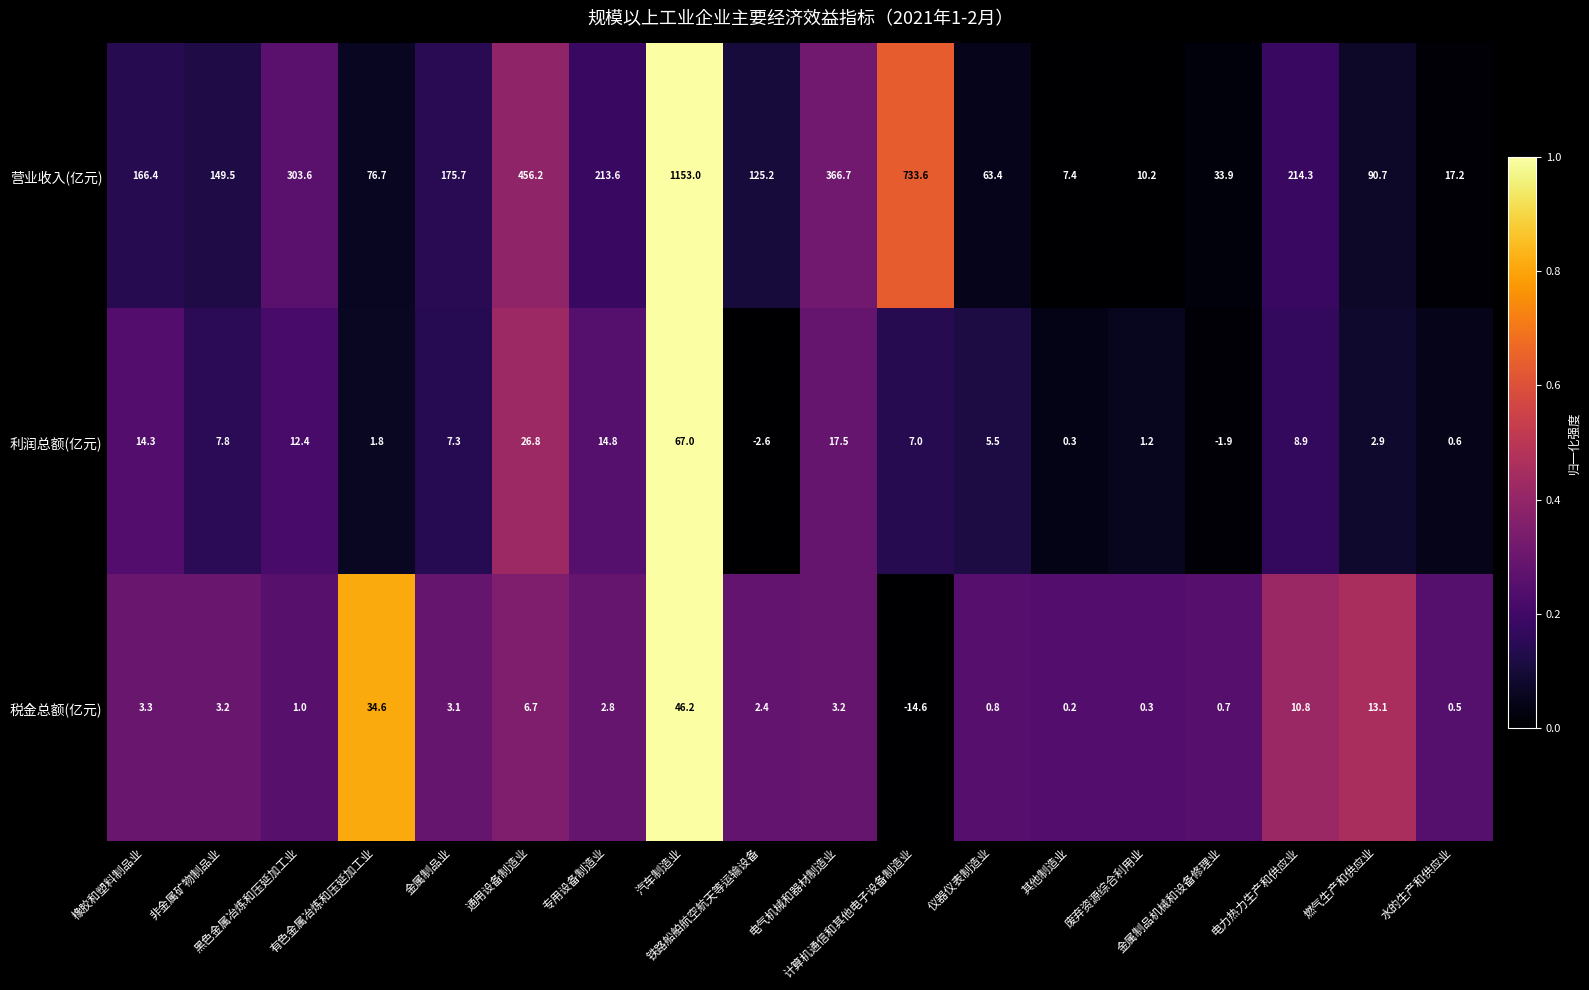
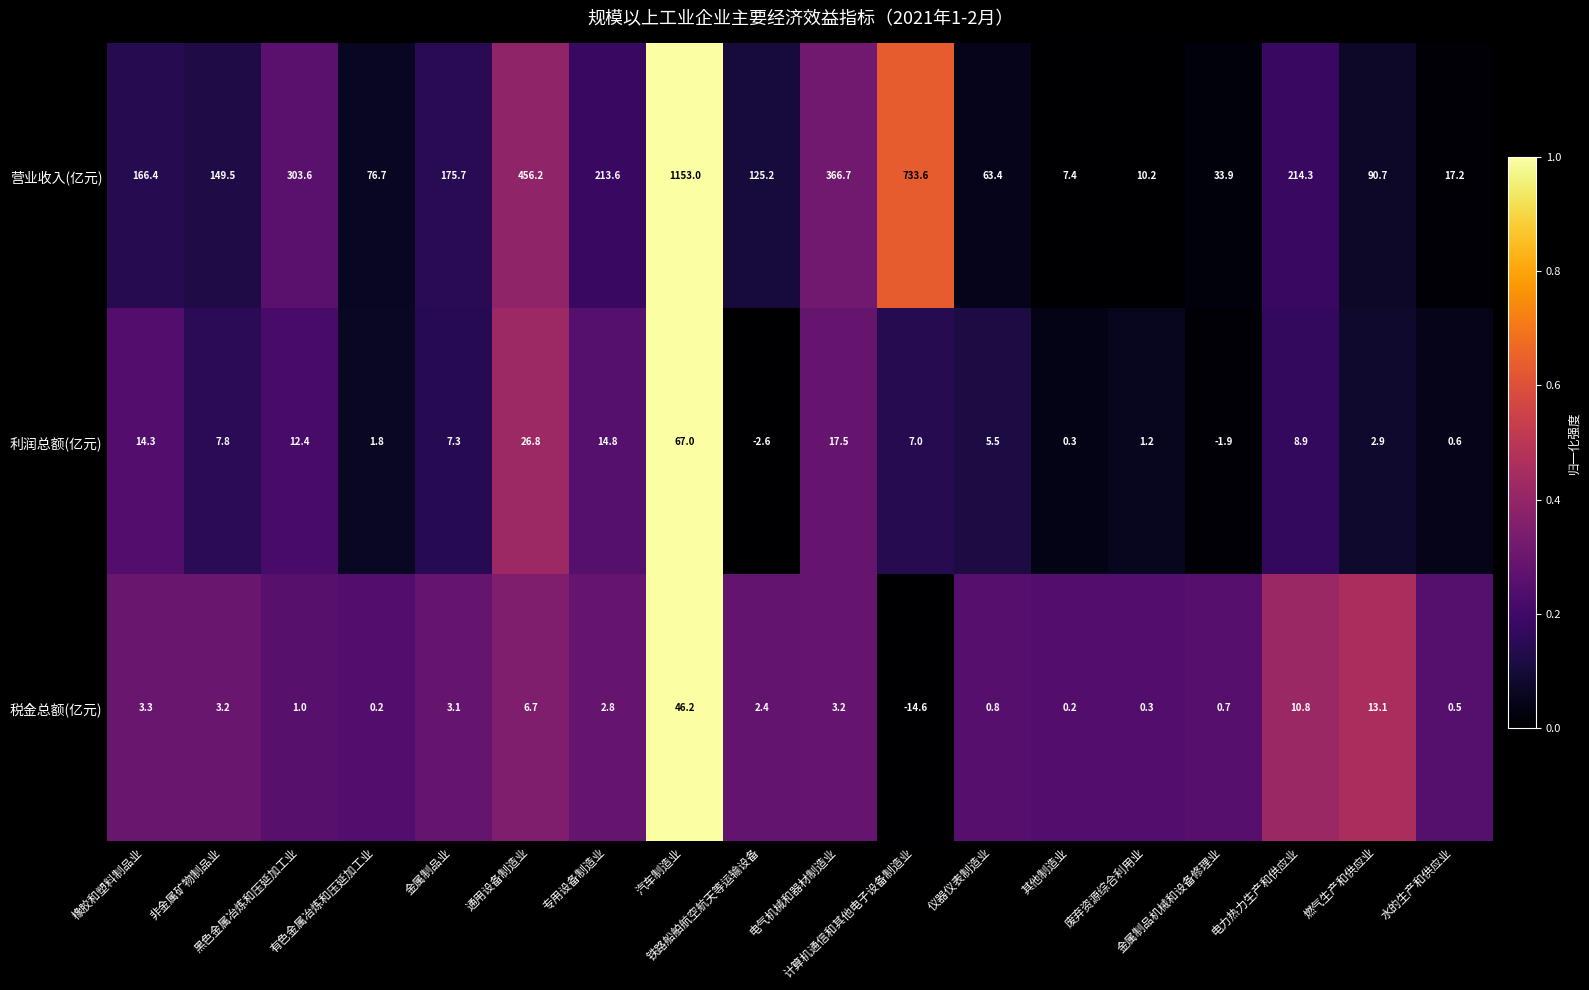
税金总额(亿元), 有色金属冶炼和压延加工业: 34.6 -> 0.2
